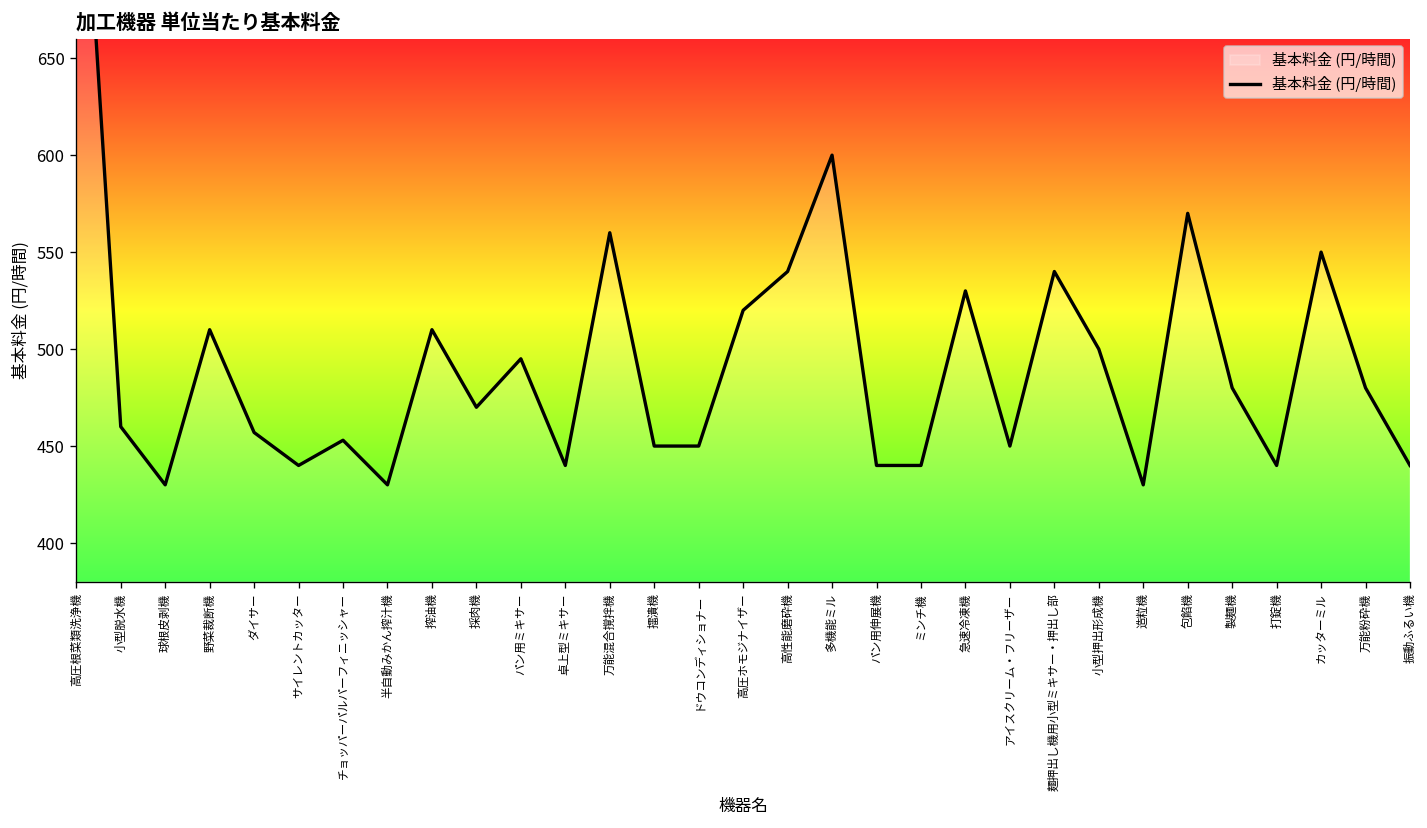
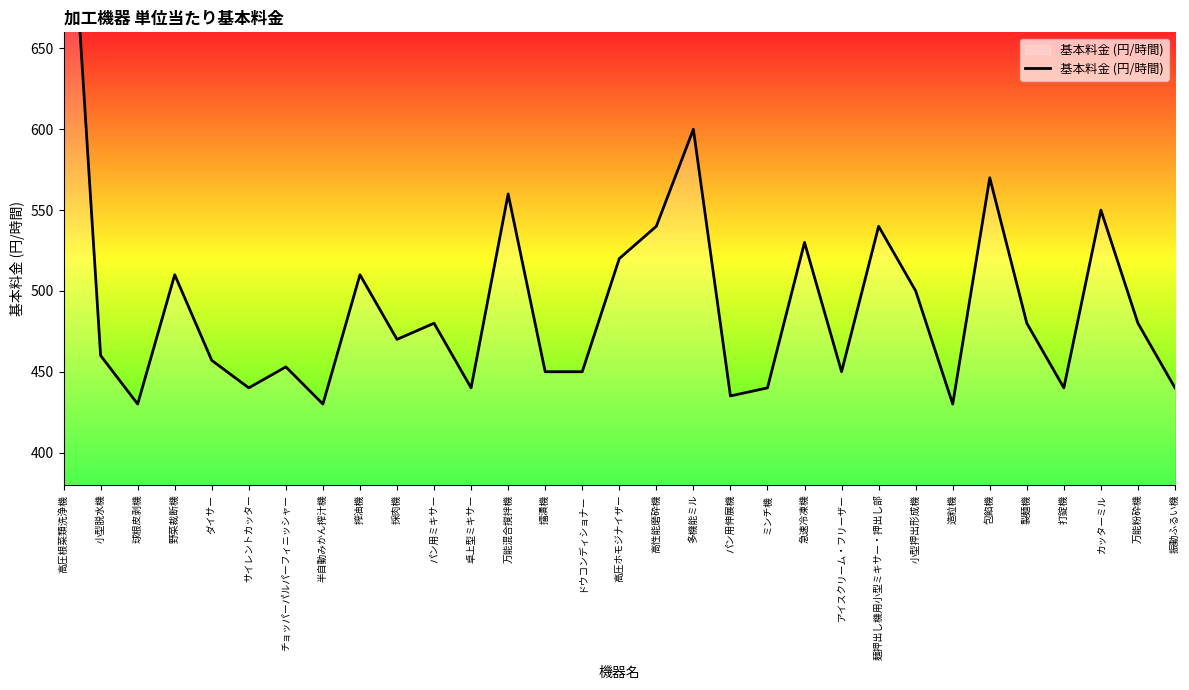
パン用ミキサー: 495 -> 480
パン用伸展機: 440 -> 435
